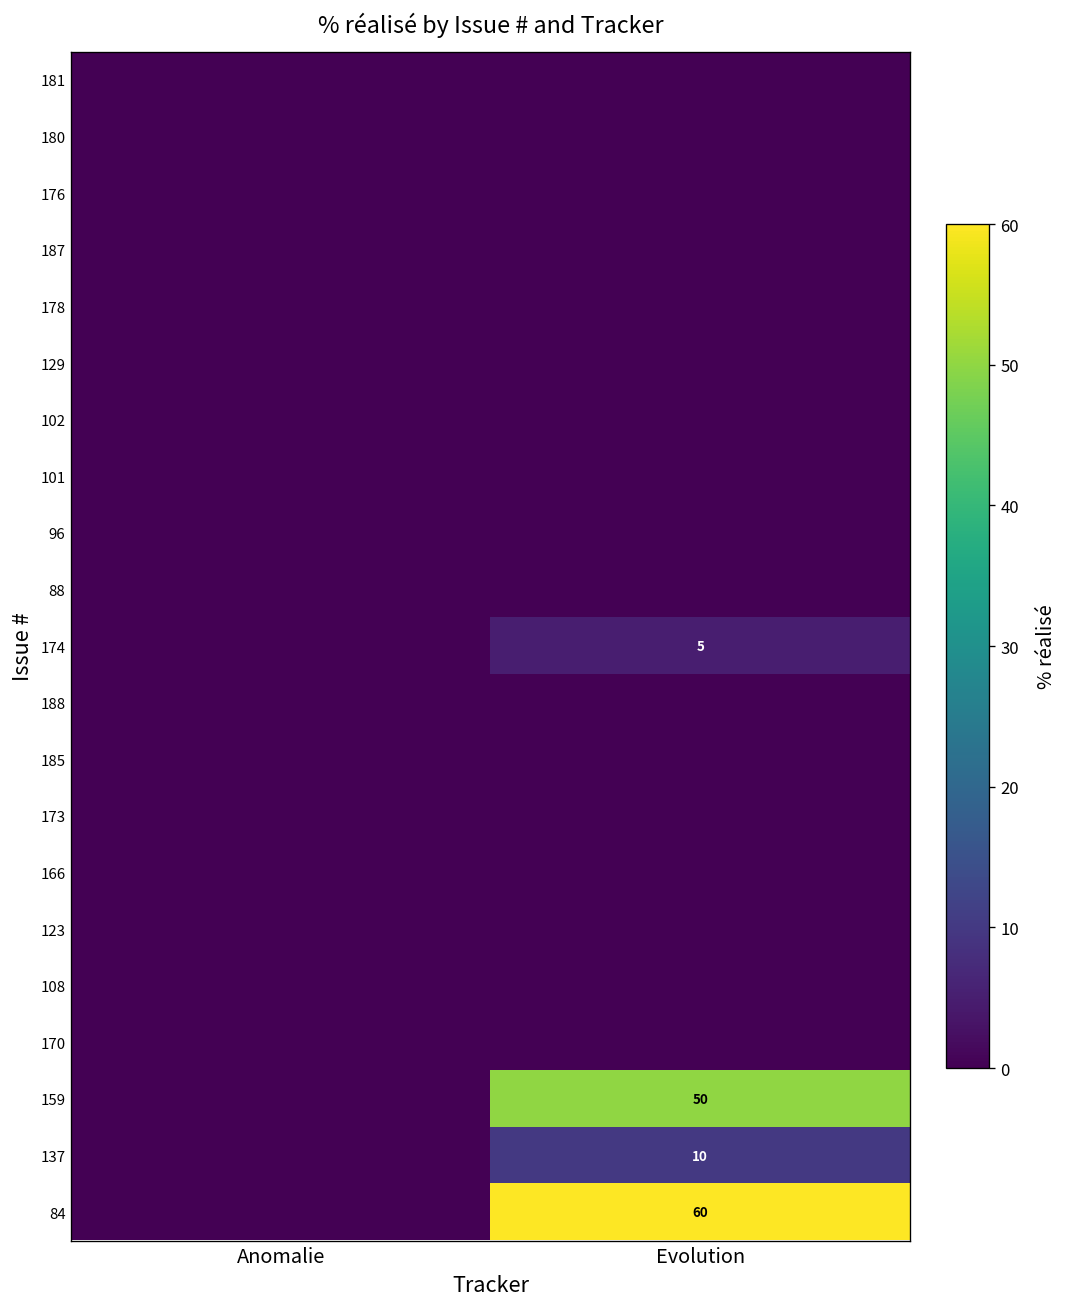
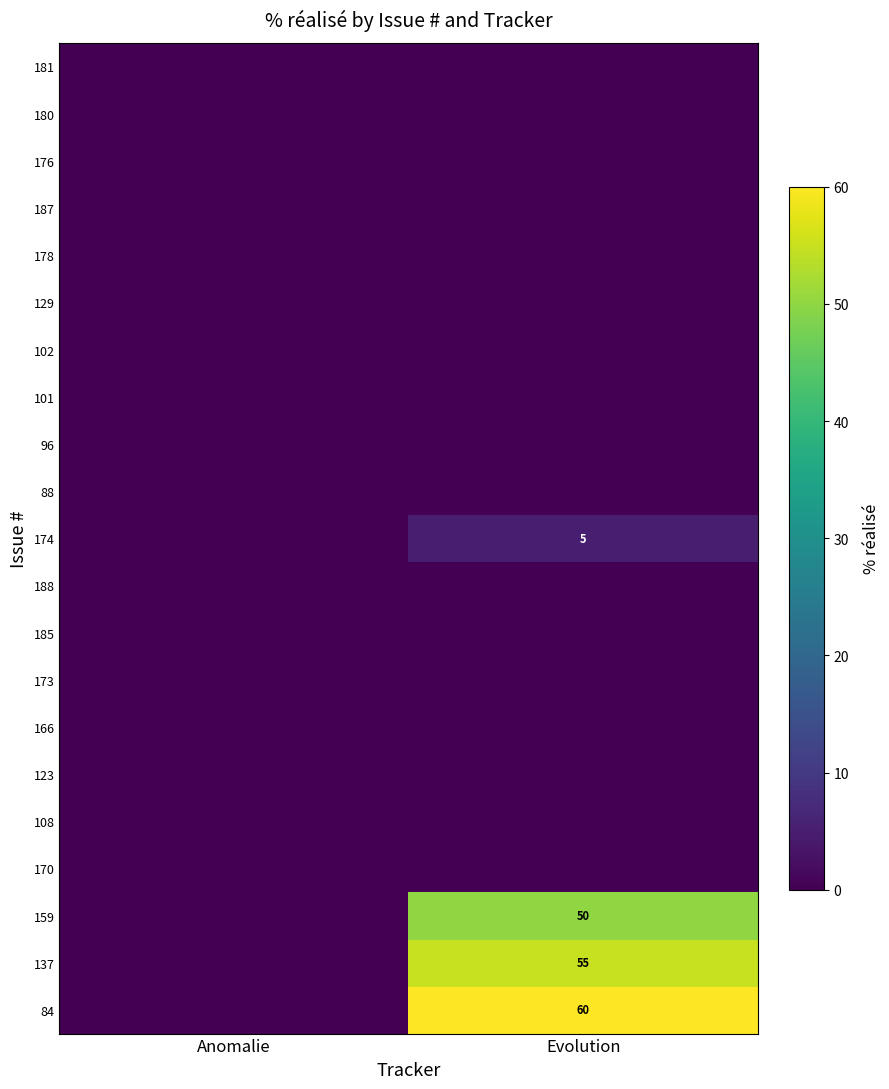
137, Evolution: 10 -> 55
